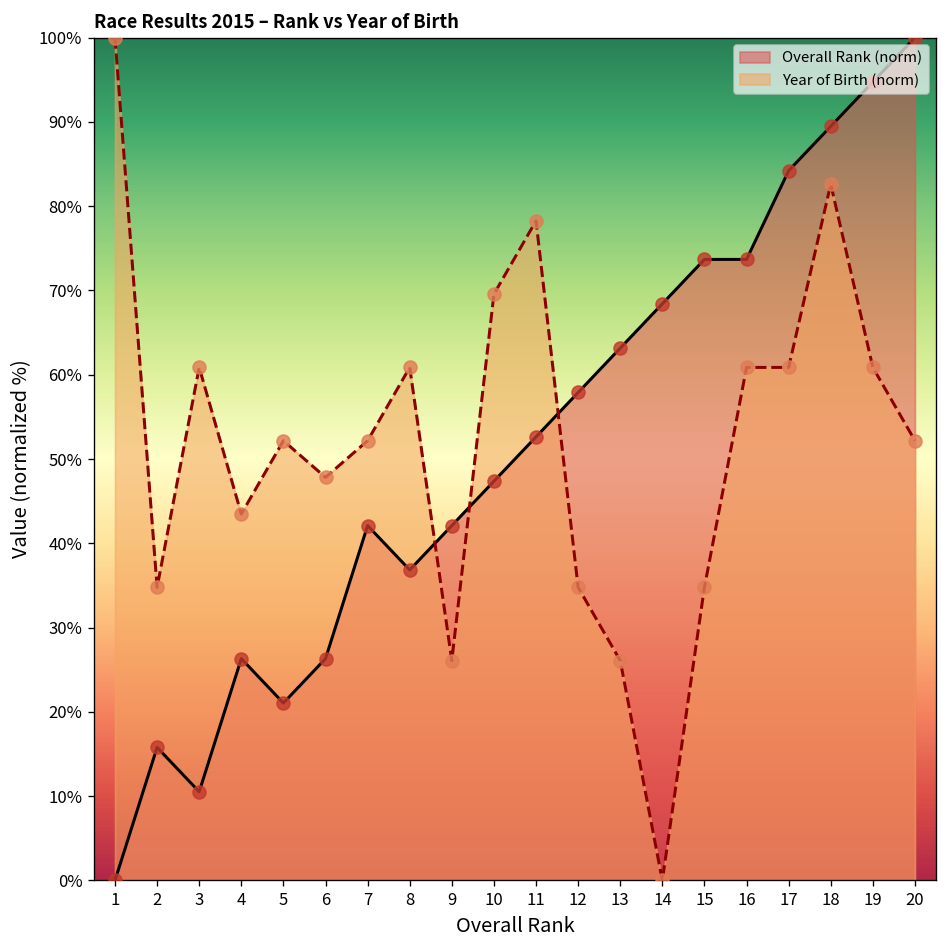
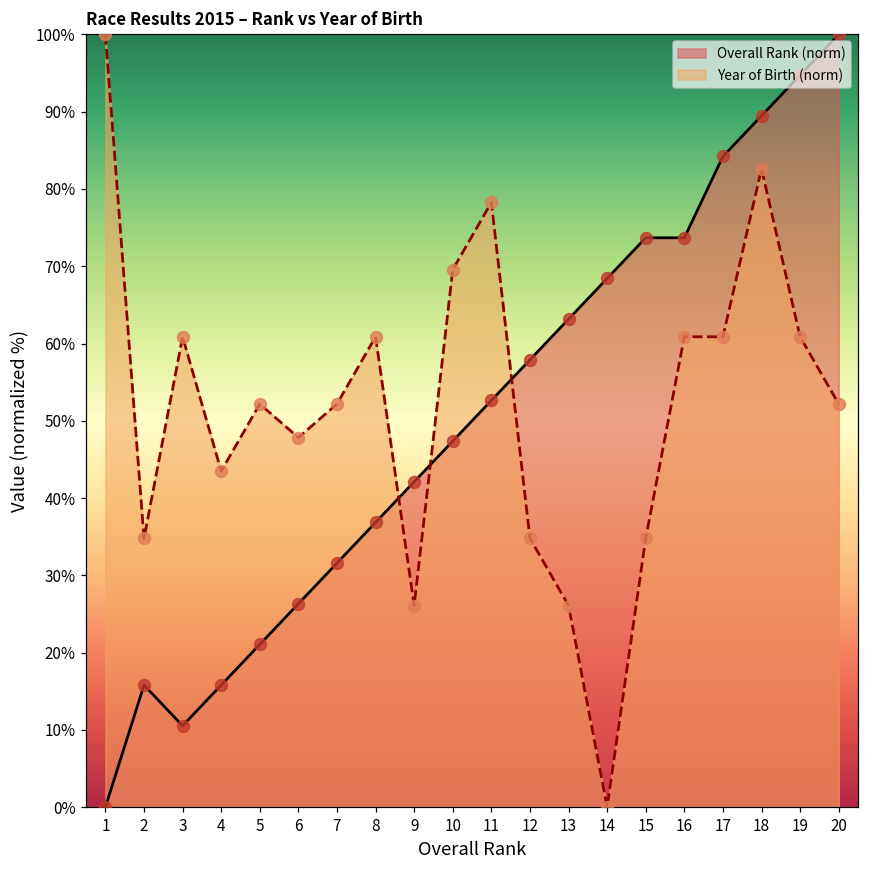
Overall Rank (norm), 4: 26% -> 16%
Overall Rank (norm), 7: 42% -> 32%
